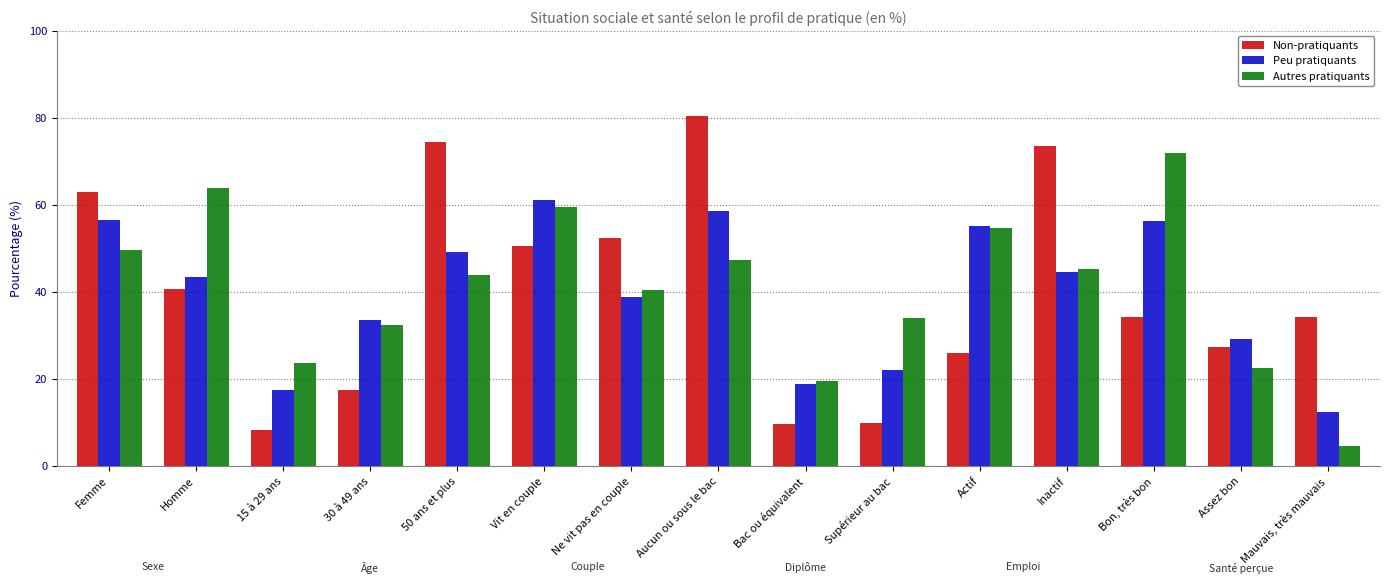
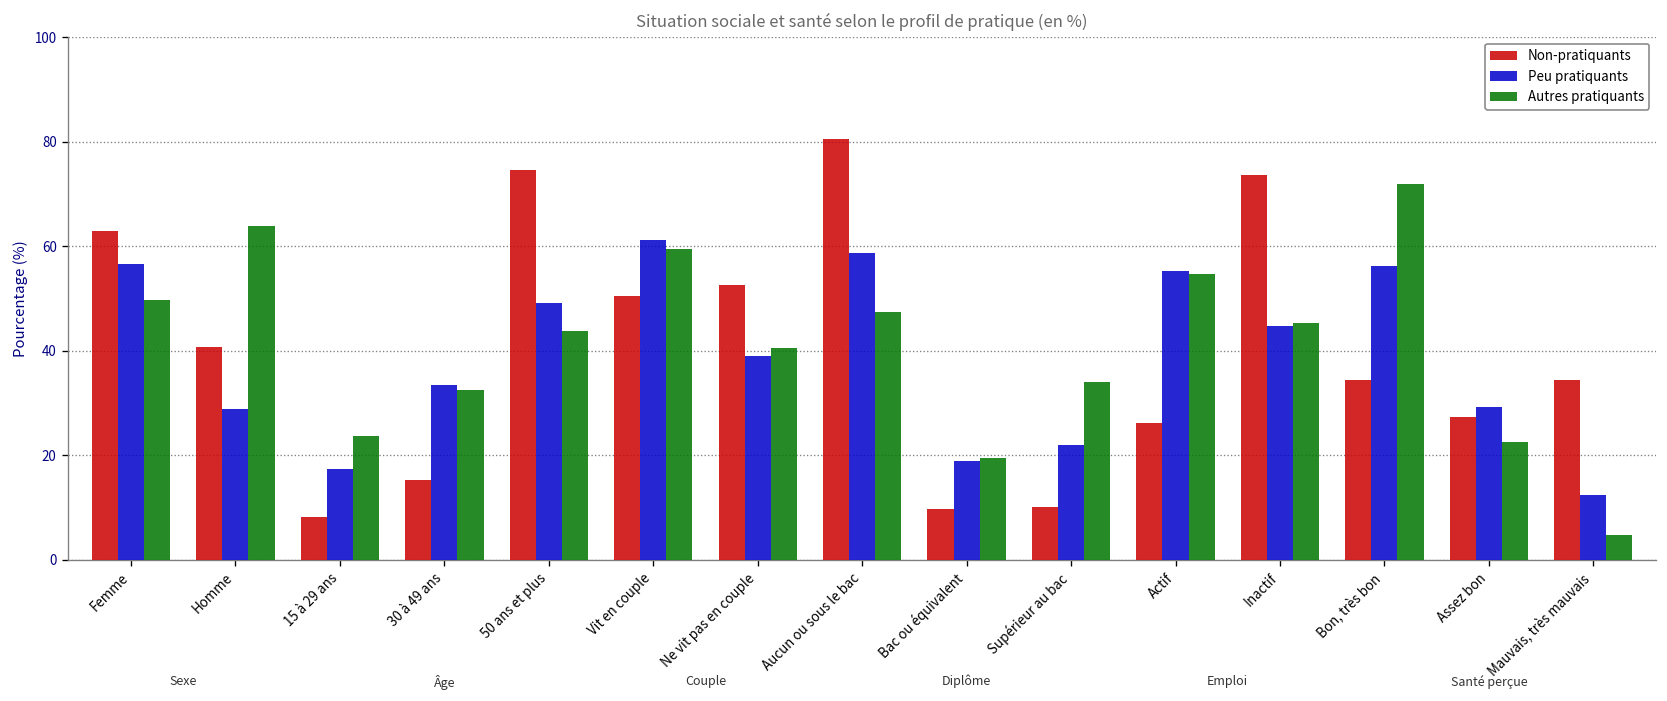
Peu pratiquants, Homme: 43 -> 29
Non-pratiquants, 30 à 49 ans: 17 -> 15
